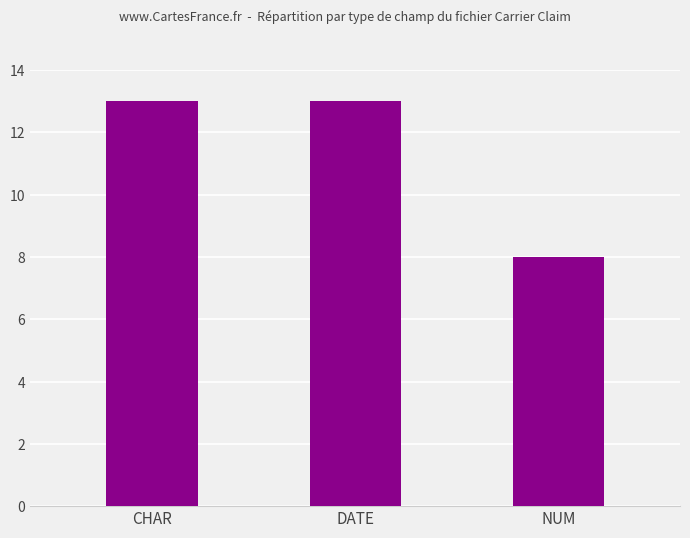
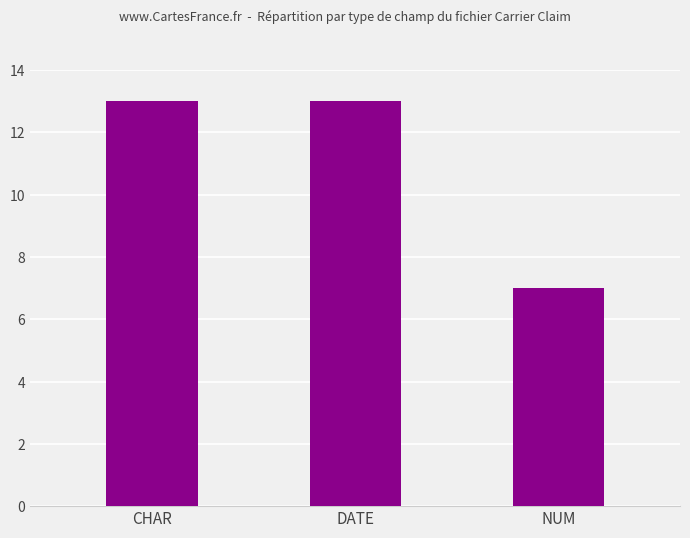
NUM: 8 -> 7
